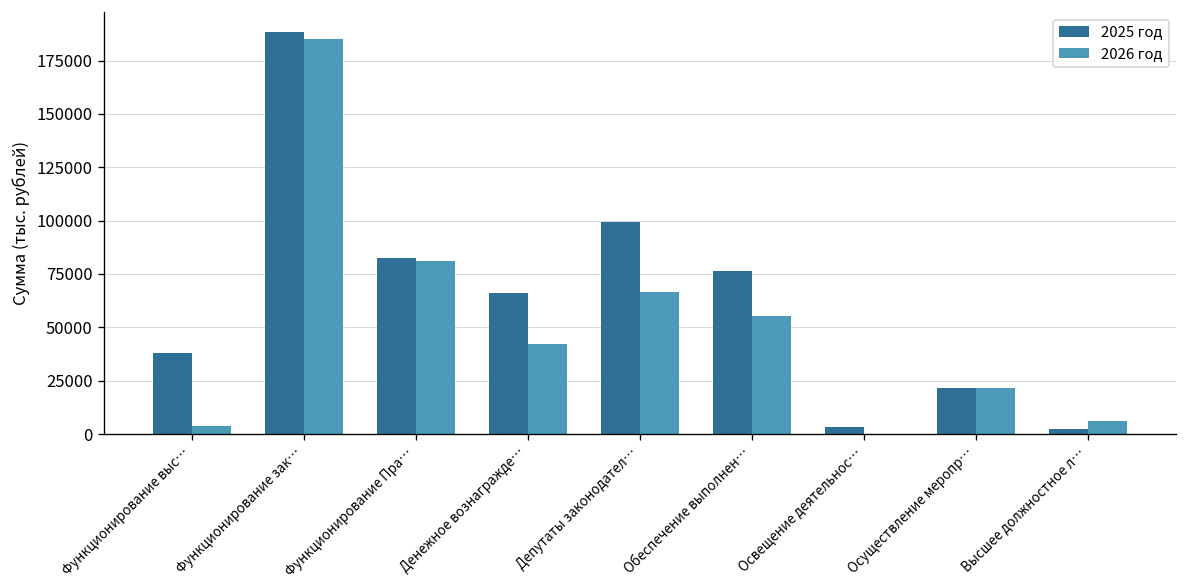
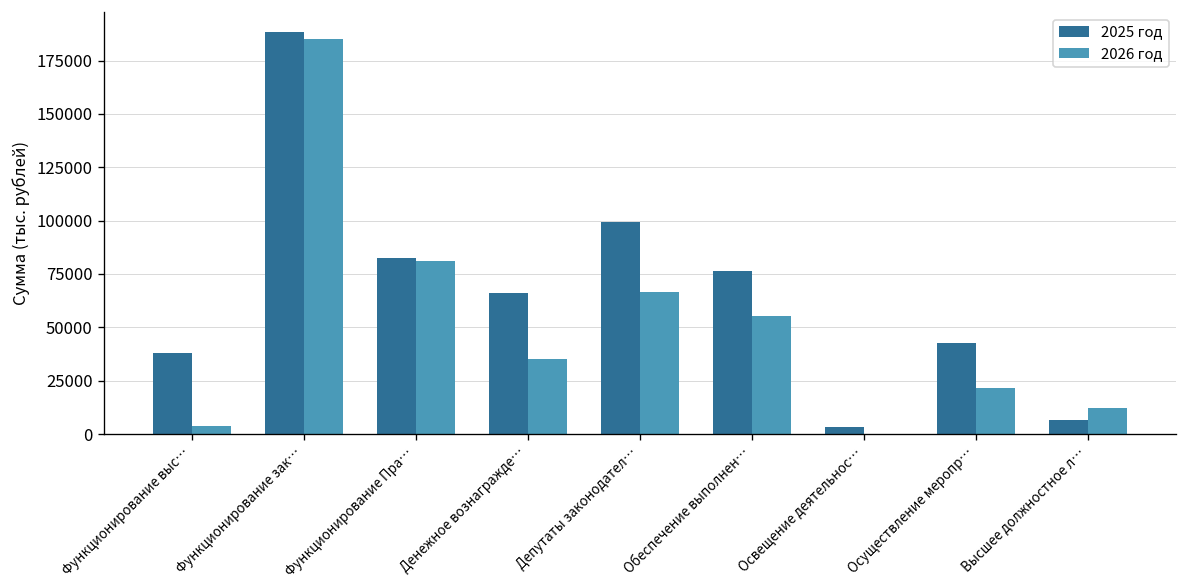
2026 год, Денежное вознагражде…: 42000 -> 35000
2025 год, Осуществление меропр…: 21000 -> 43000
2025 год, Высшее должностное л…: 2000 -> 7000
2026 год, Высшее должностное л…: 6000 -> 12000
